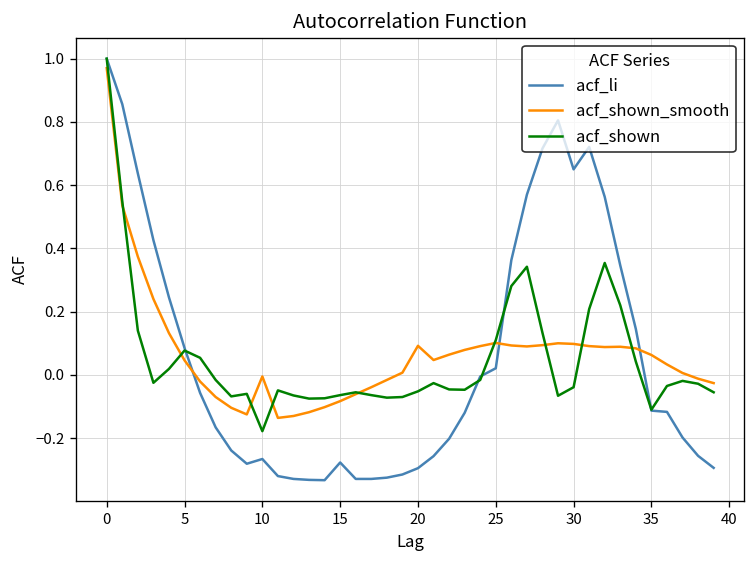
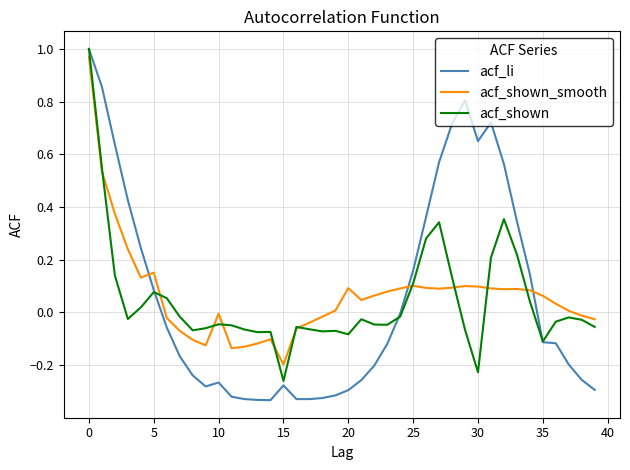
acf_shown_smooth, 5: 0.05 -> 0.15
acf_shown, 10: -0.18 -> -0.05
acf_shown_smooth, 15: -0.08 -> -0.20
acf_shown, 15: -0.06 -> -0.26
acf_shown, 20: -0.05 -> -0.08
acf_li, 25: 0.02 -> 0.16
acf_shown, 30: -0.04 -> -0.23
